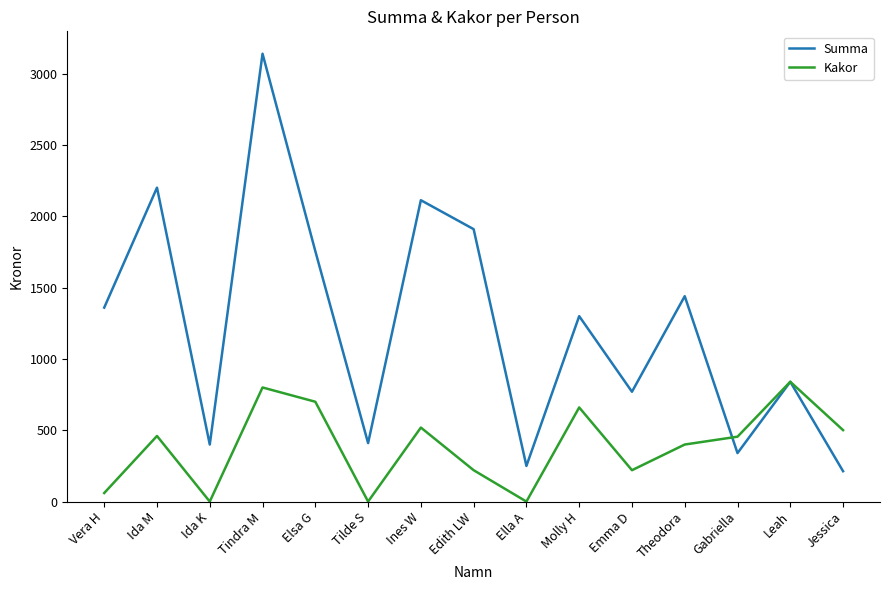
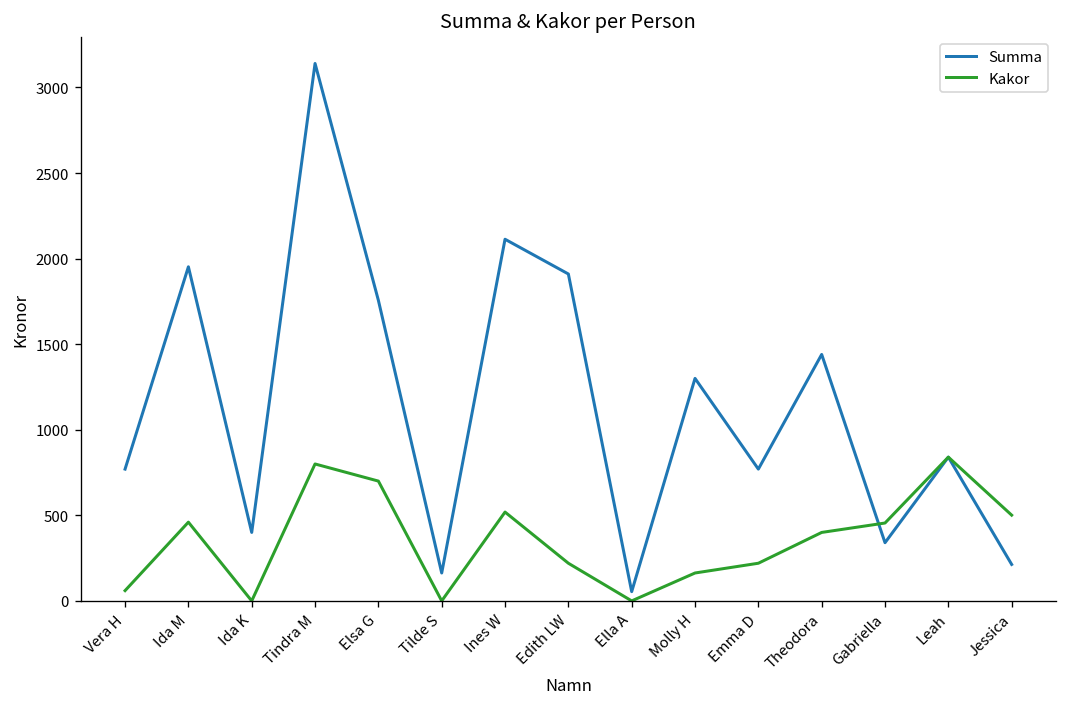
Summa, Vera H: 1360 -> 770
Summa, Ida M: 2200 -> 1950
Summa, Tilde S: 410 -> 160
Summa, Ella A: 250 -> 50
Kakor, Molly H: 660 -> 160
